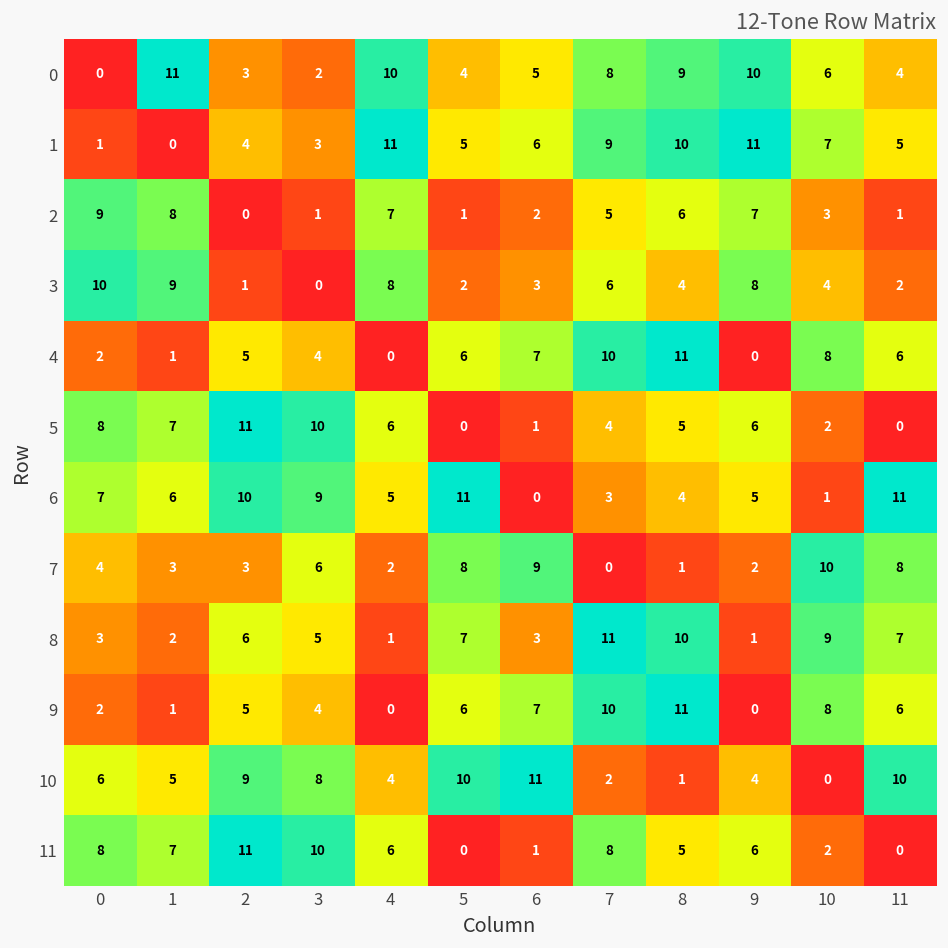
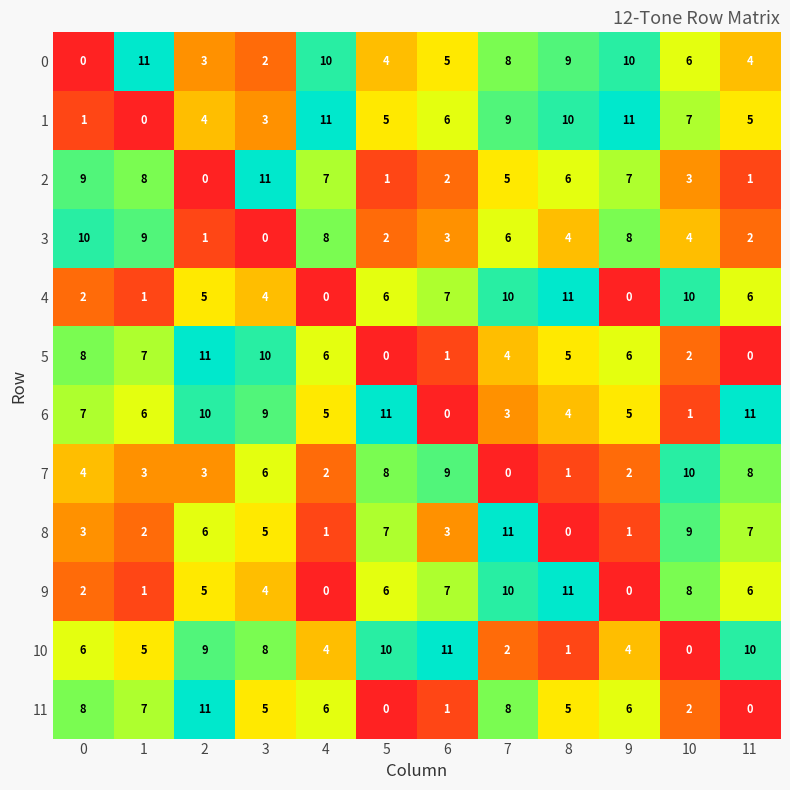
2, 3: 1 -> 11
4, 10: 8 -> 10
8, 8: 10 -> 0
11, 3: 10 -> 5
